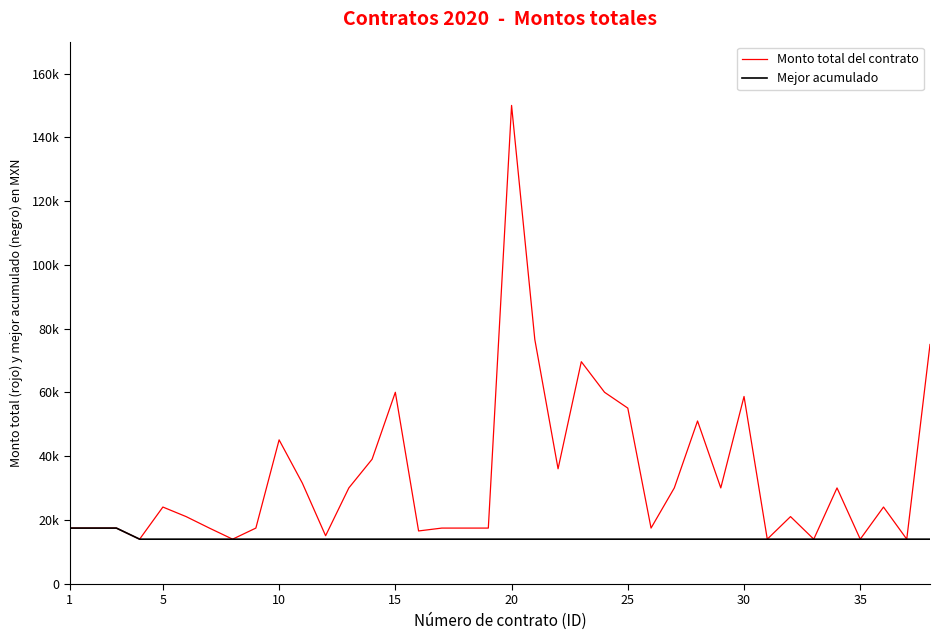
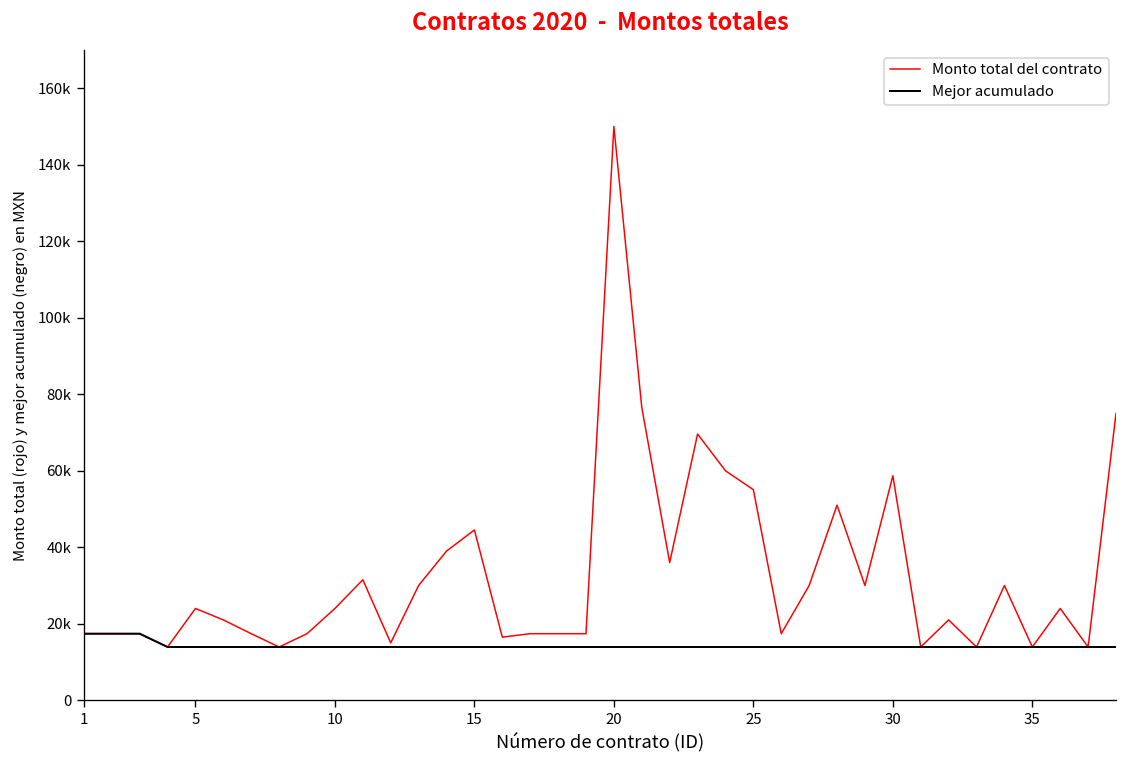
Monto total del contrato, 10: 45000 -> 24000
Monto total del contrato, 15: 60000 -> 45000
